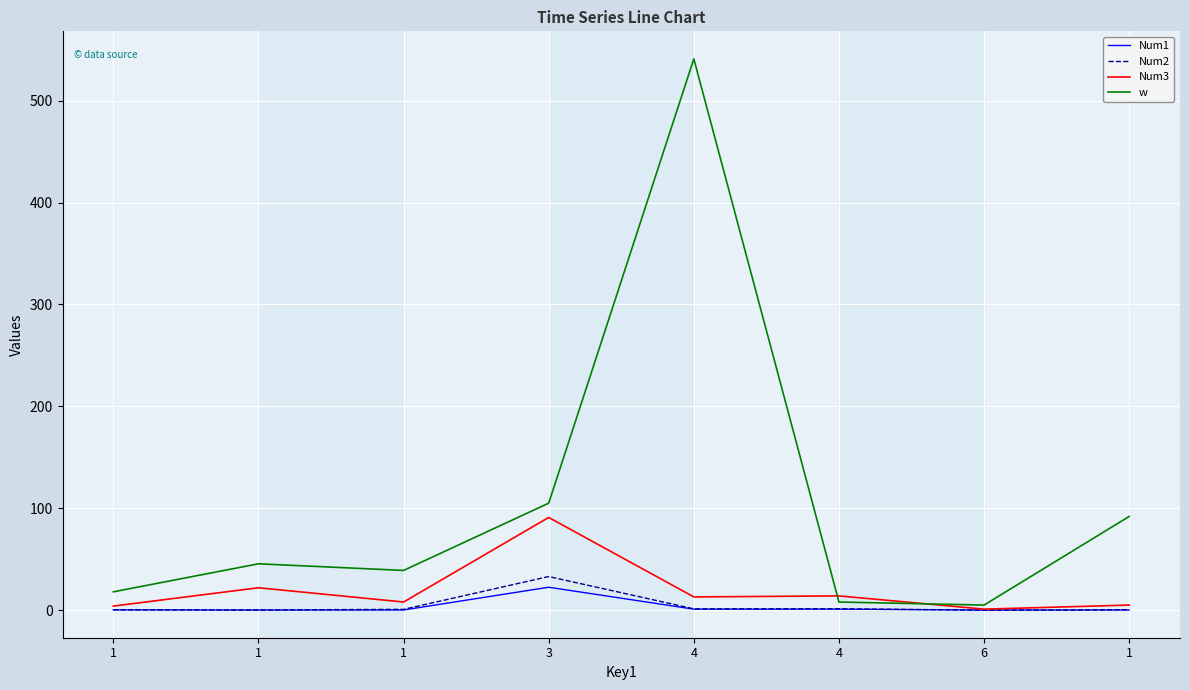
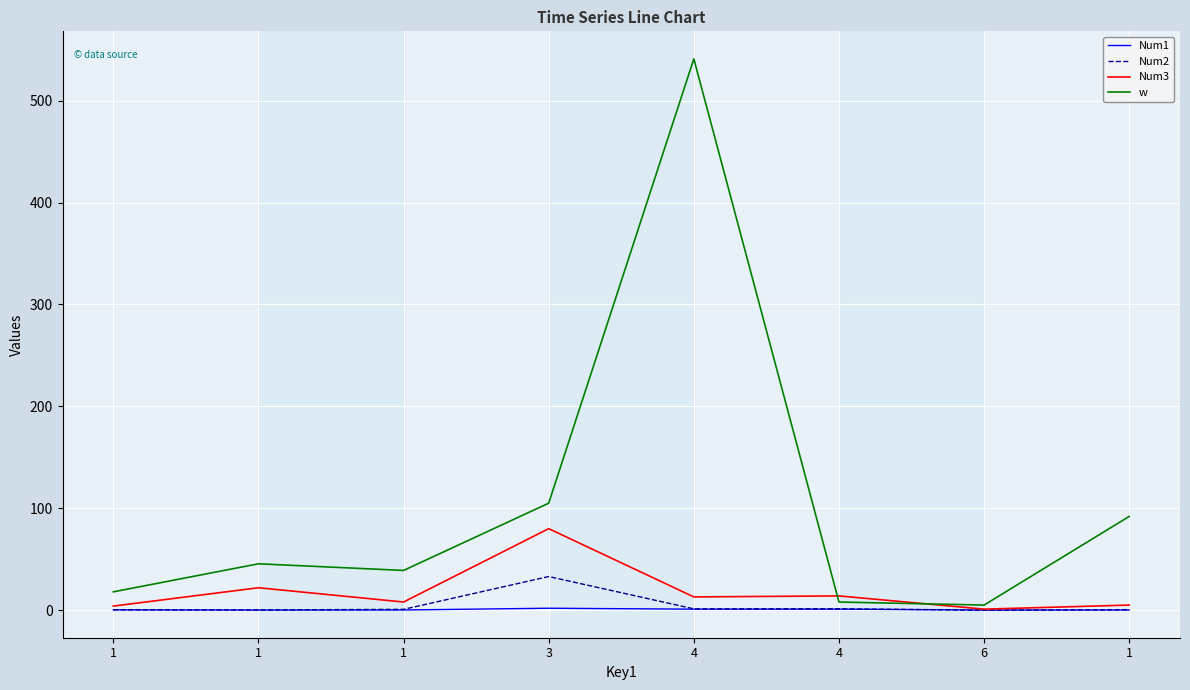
Num1, 3: 23 -> 2
Num3, 3: 91 -> 80
